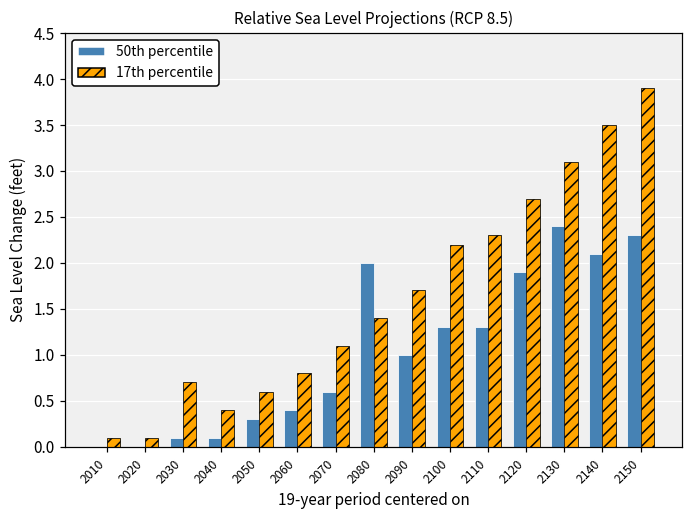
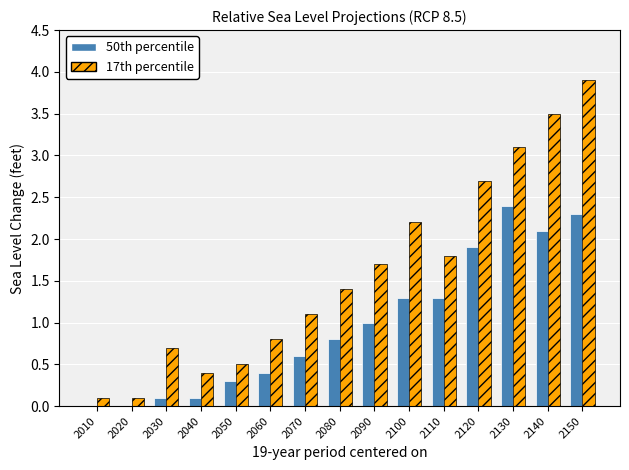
17th percentile, 2050: 0.6 -> 0.5
50th percentile, 2080: 2.0 -> 0.8
17th percentile, 2110: 2.3 -> 1.8
